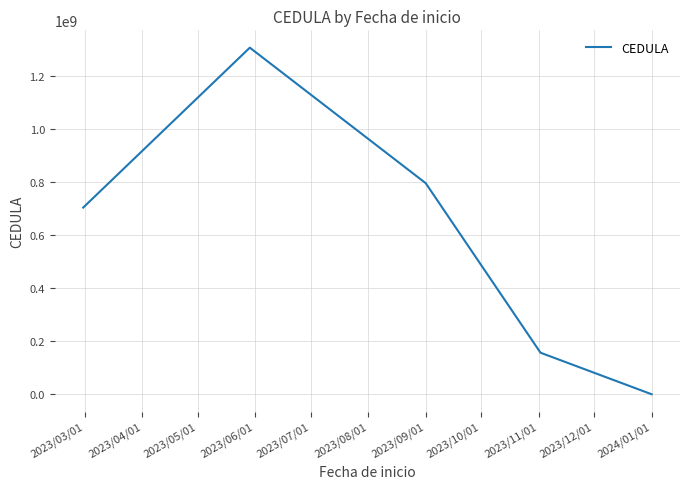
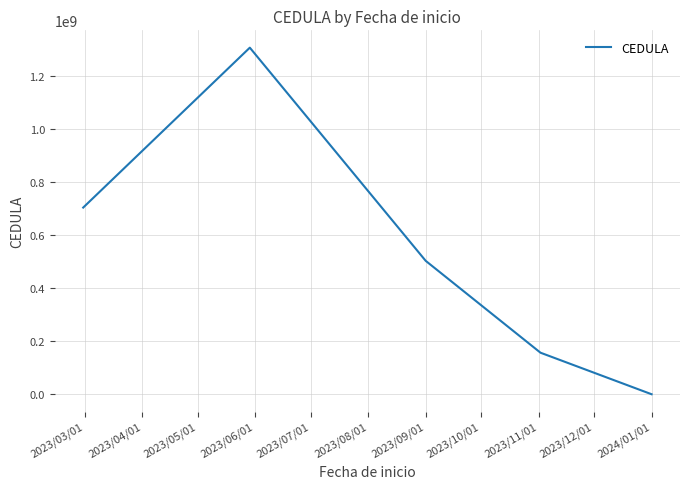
2023/09/01: 800000000 -> 500000000
